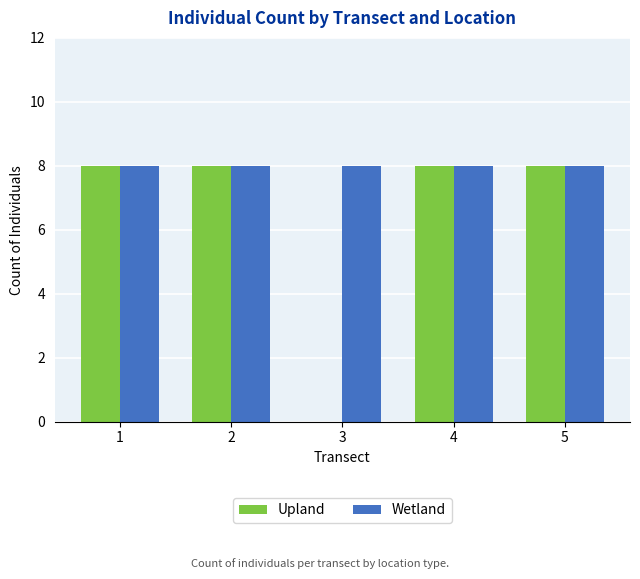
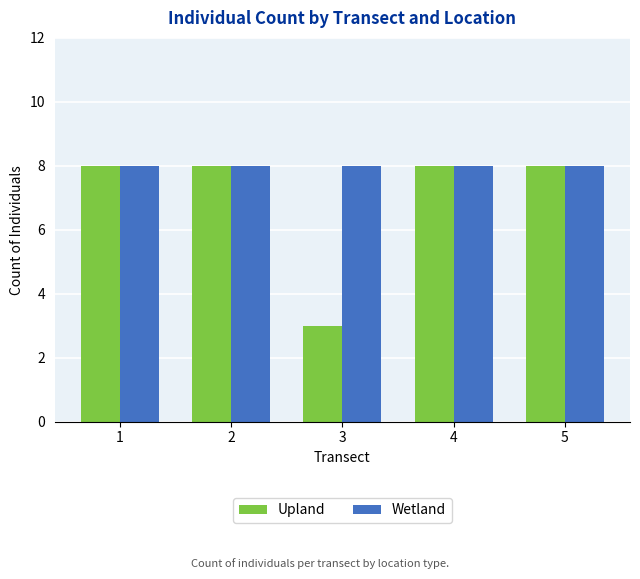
Upland, 3: 0 -> 3
